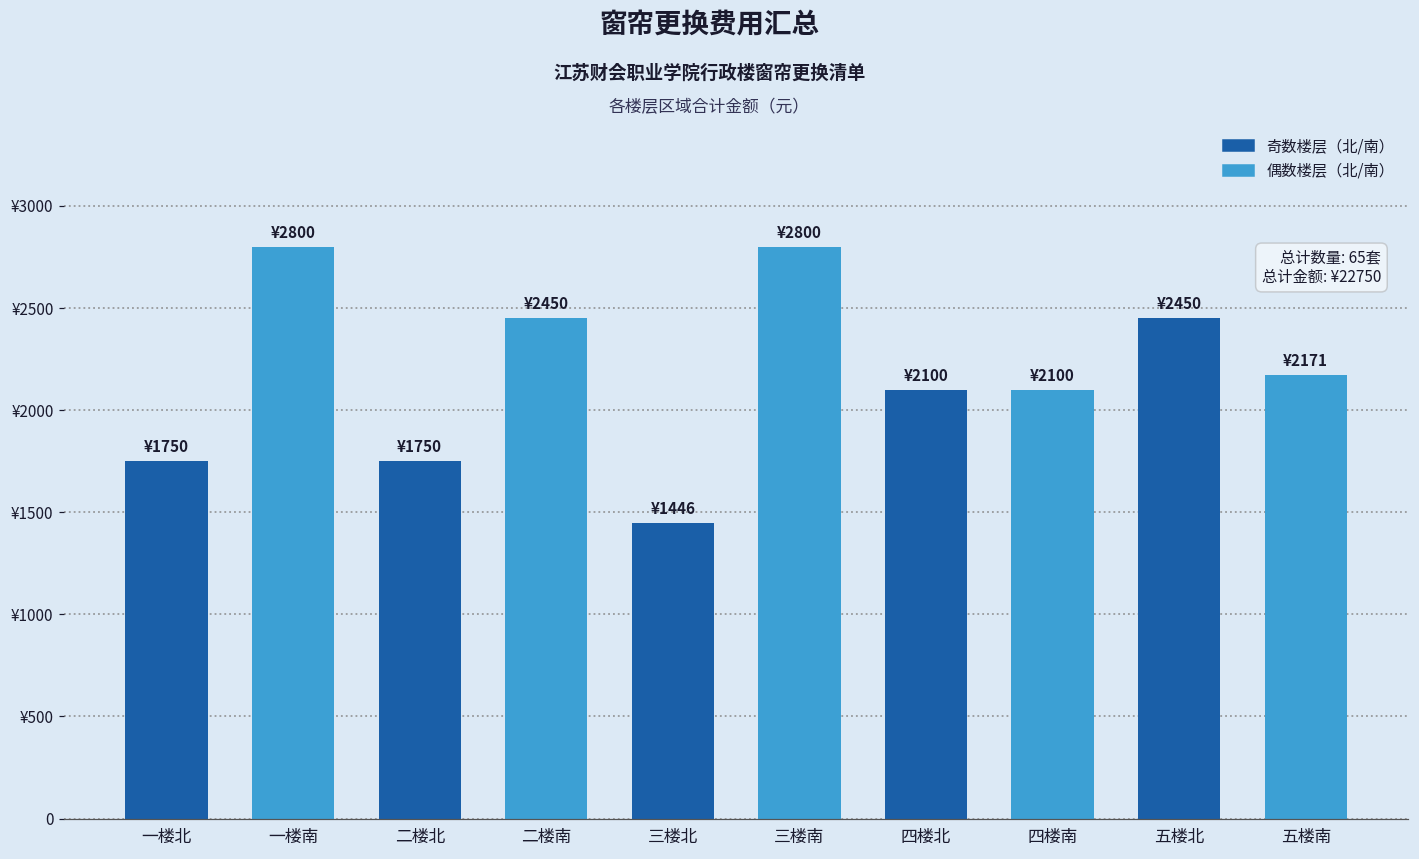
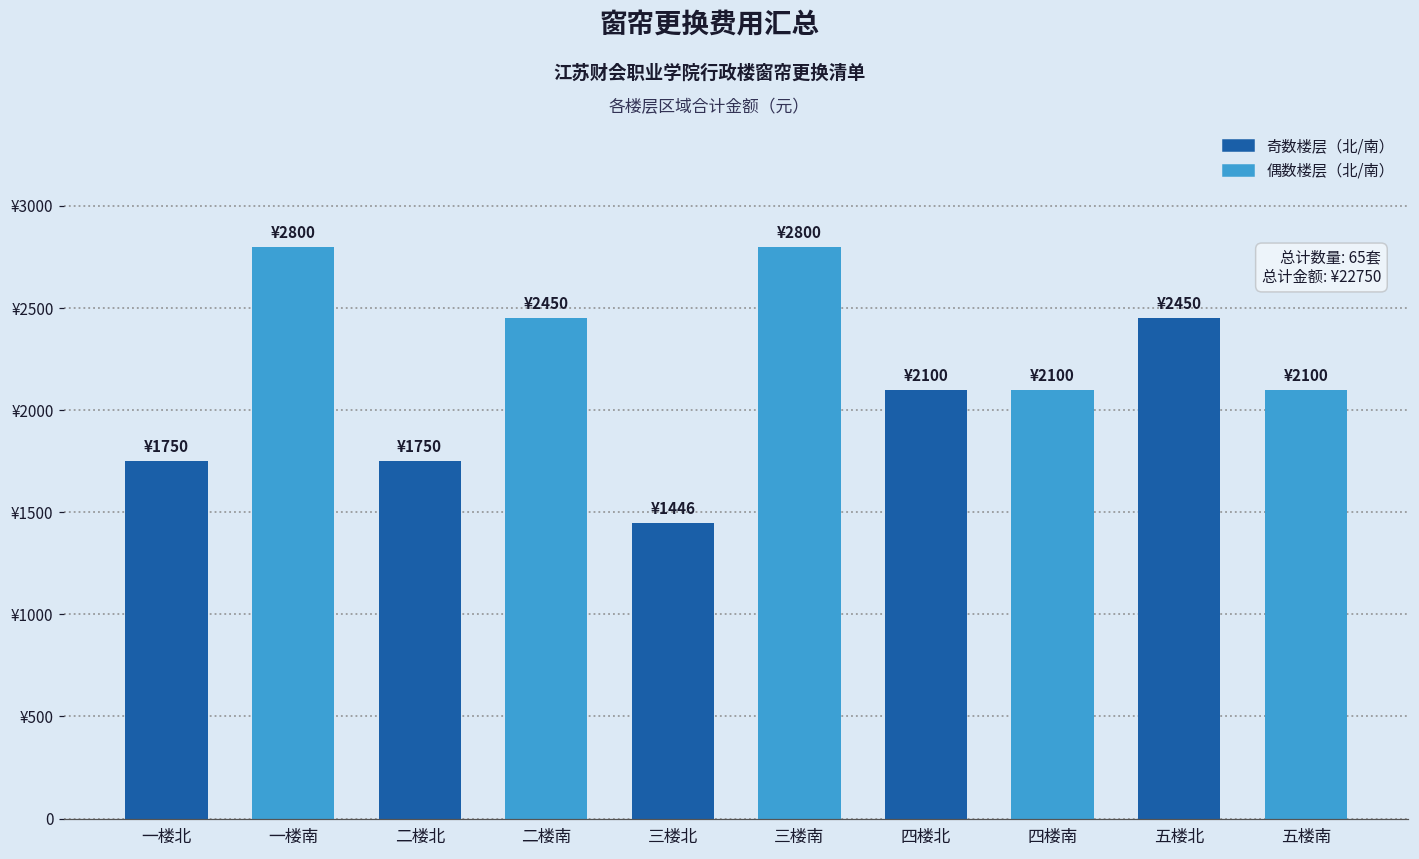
五楼南: ¥2171 -> ¥2100
